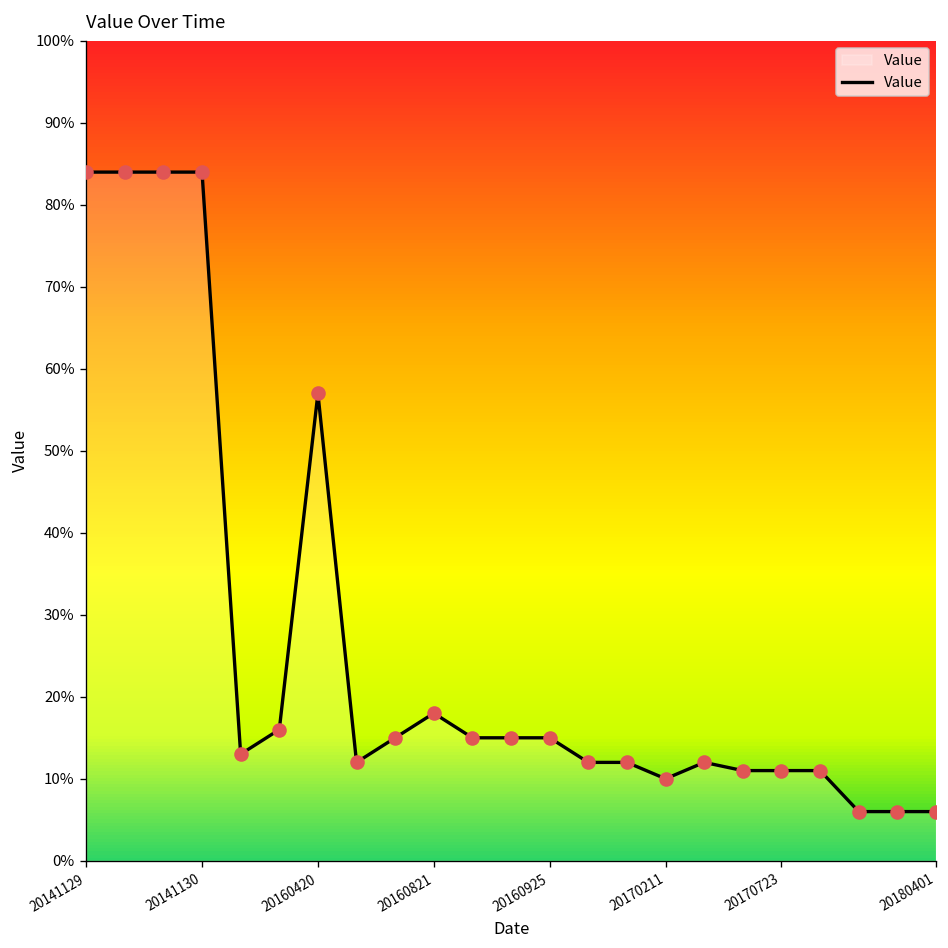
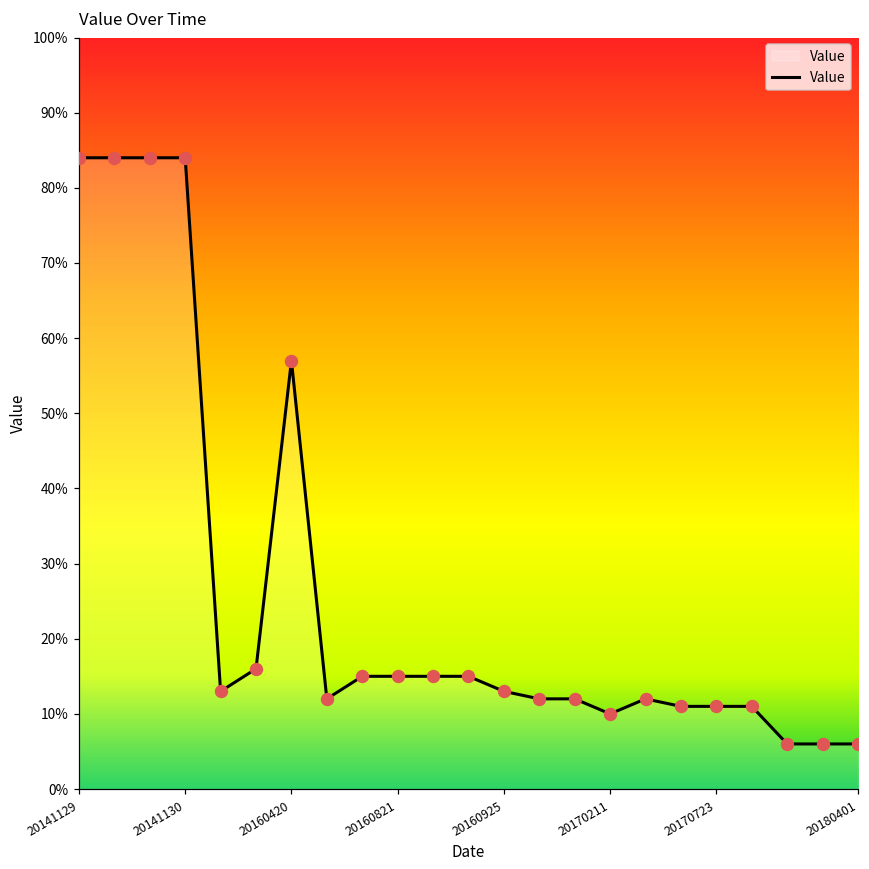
20160821: 18% -> 15%
20160925: 15% -> 13%
